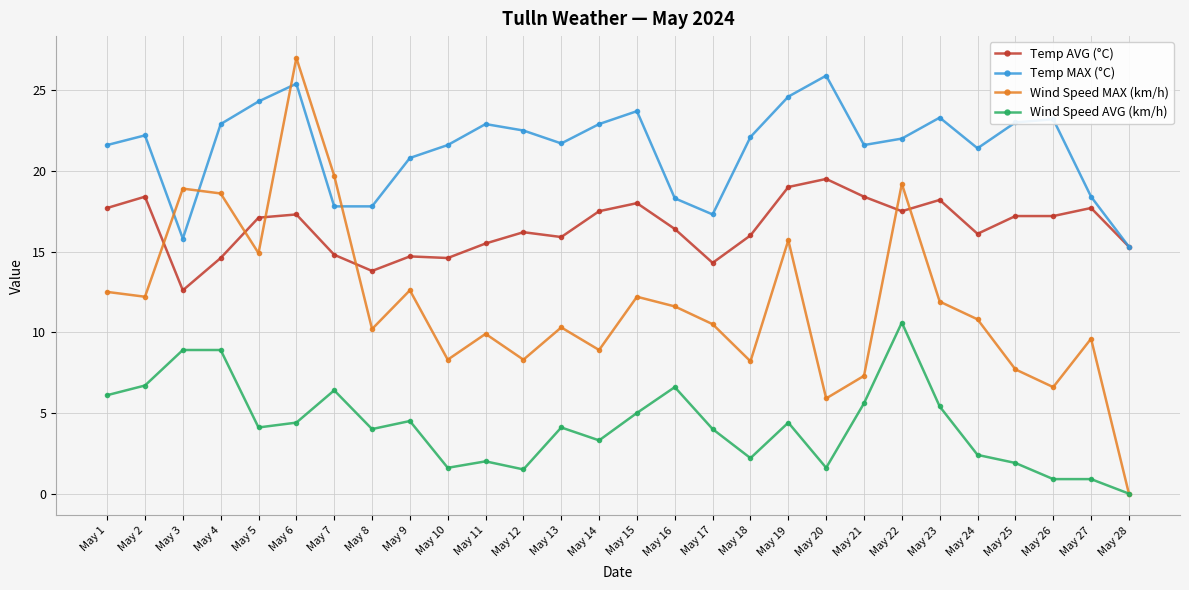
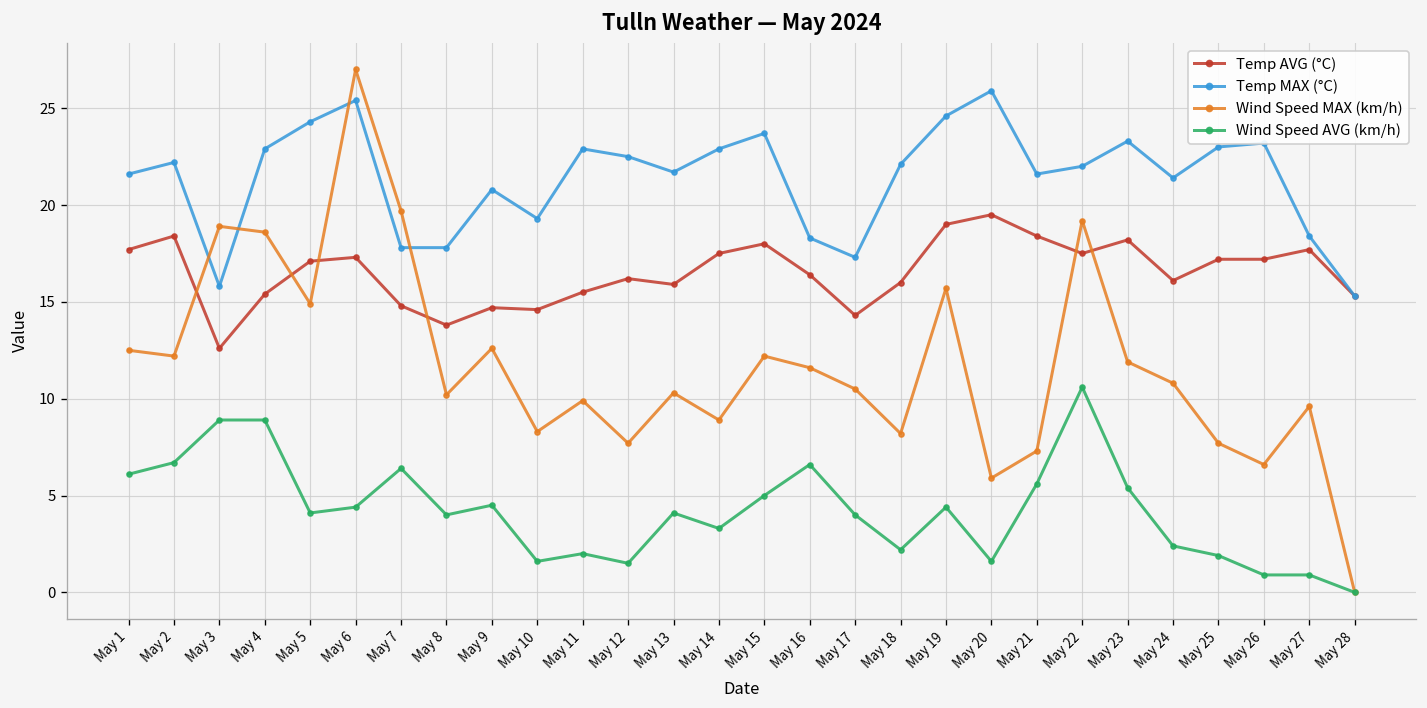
Temp AVG (°C), May 4: 14.6 -> 15.4
Temp MAX (°C), May 10: 21.6 -> 19.3
Wind Speed MAX (km/h), May 12: 8.3 -> 7.7
